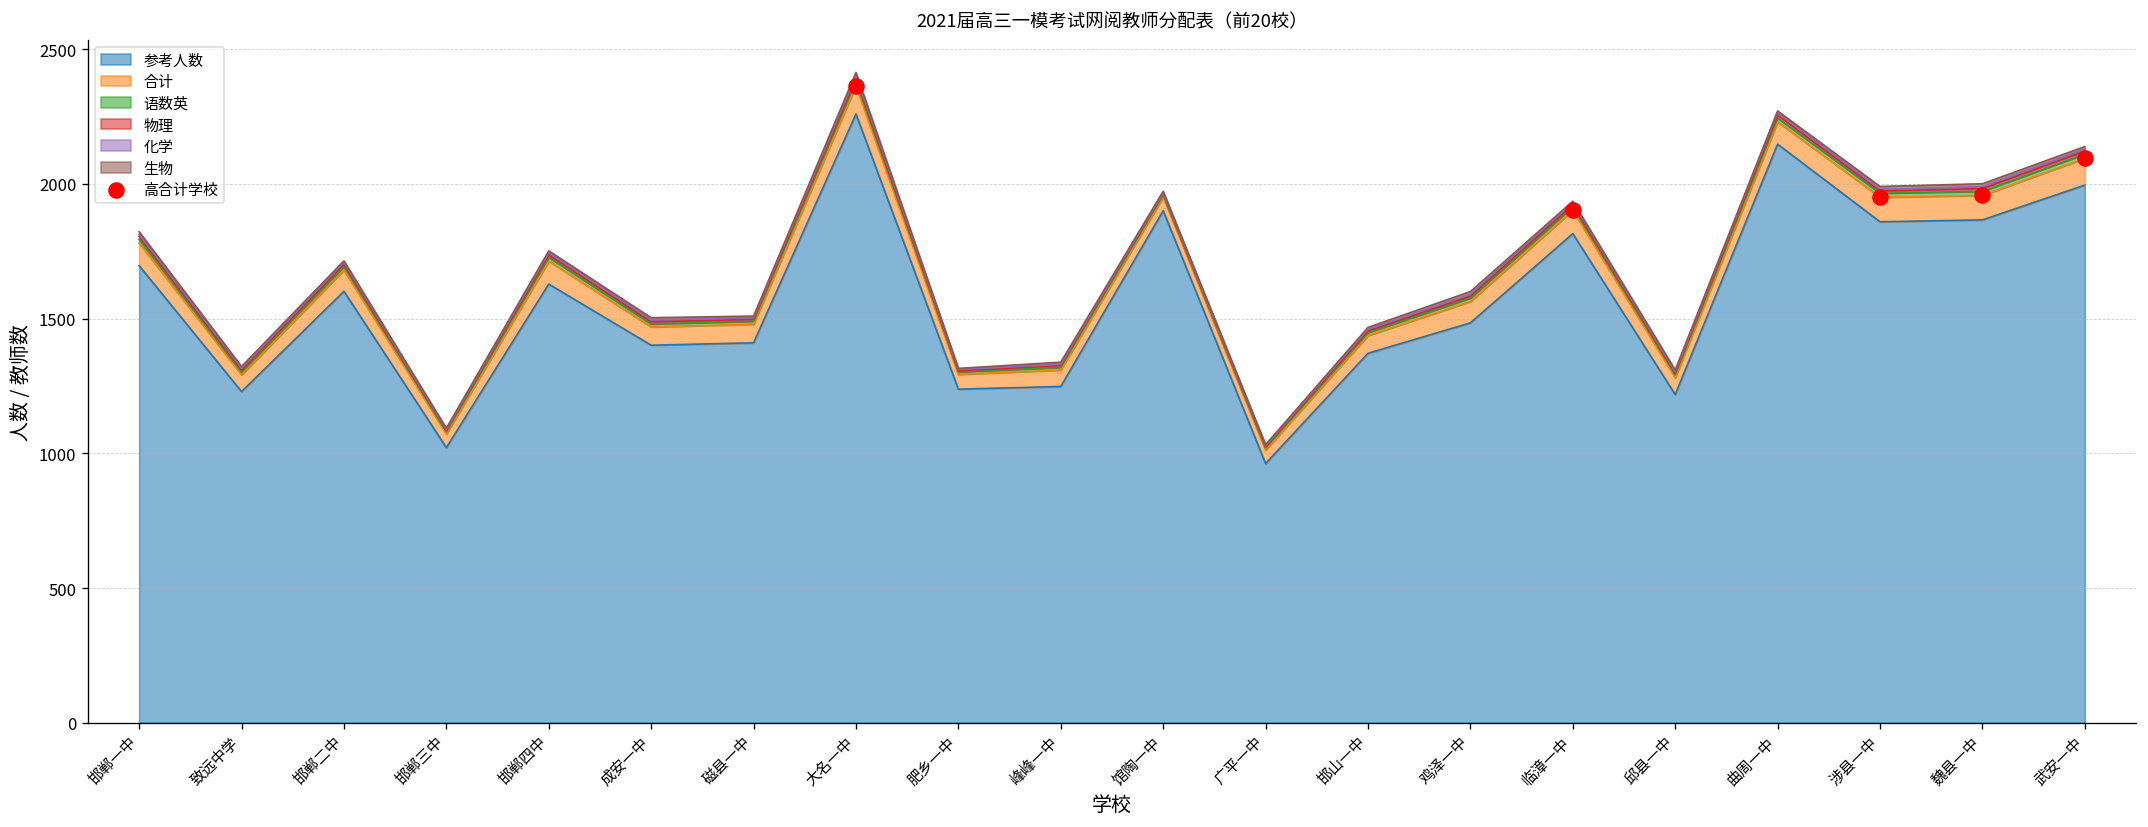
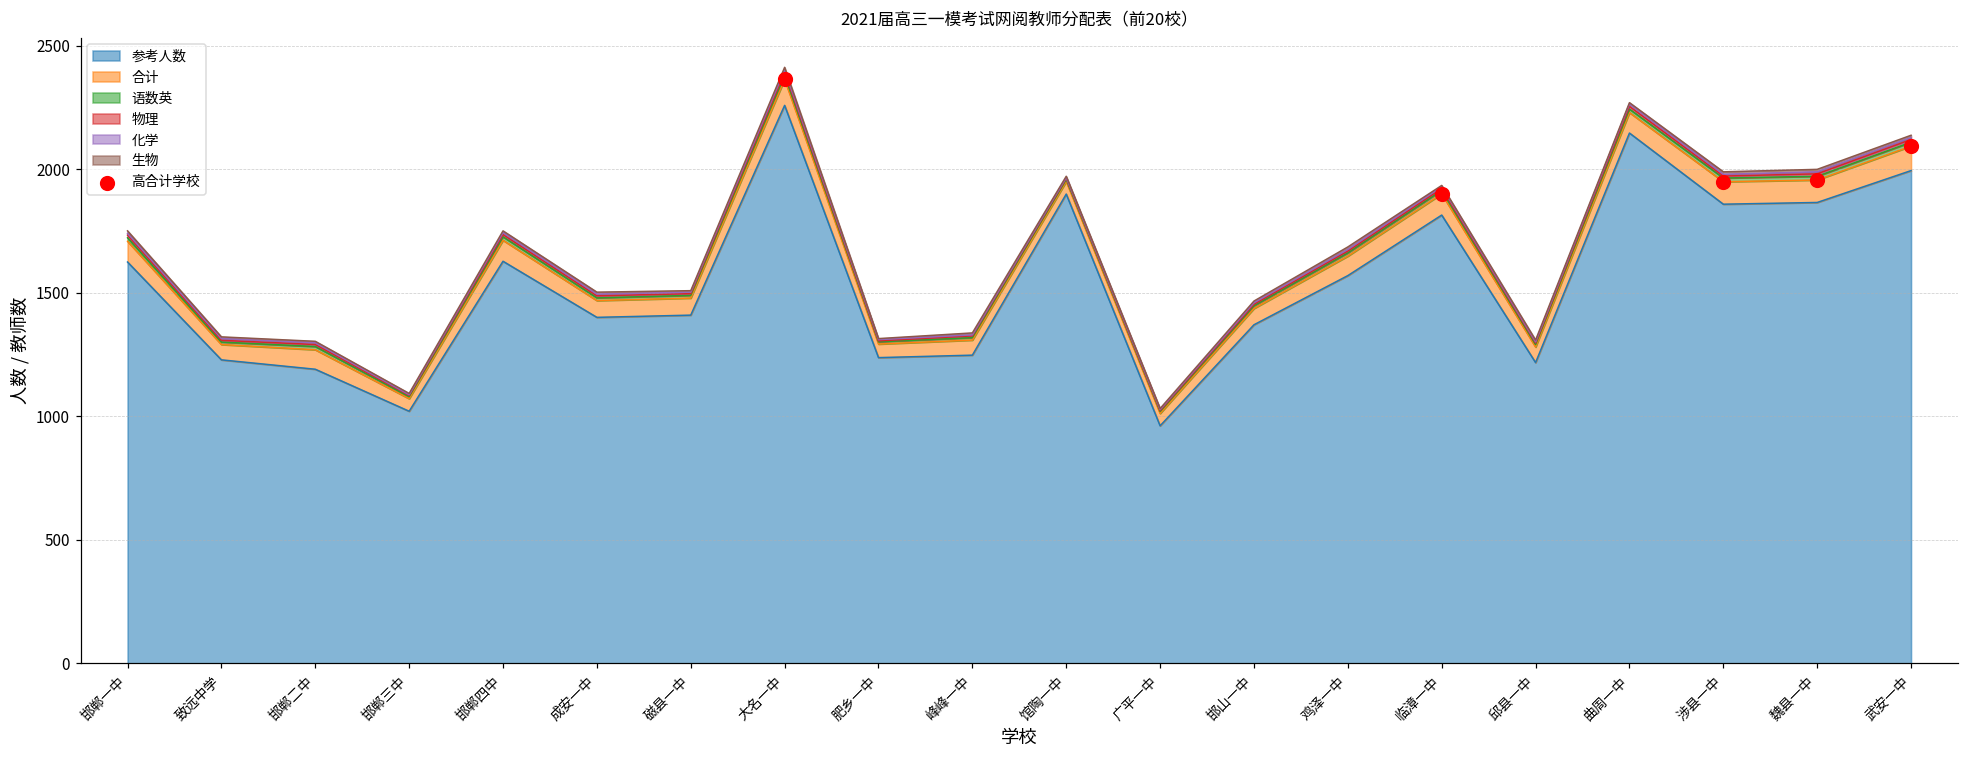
参考人数, 邯郸一中: 1700 -> 1630
参考人数, 邯郸二中: 1600 -> 1190
参考人数, 鸡泽一中: 1480 -> 1570
